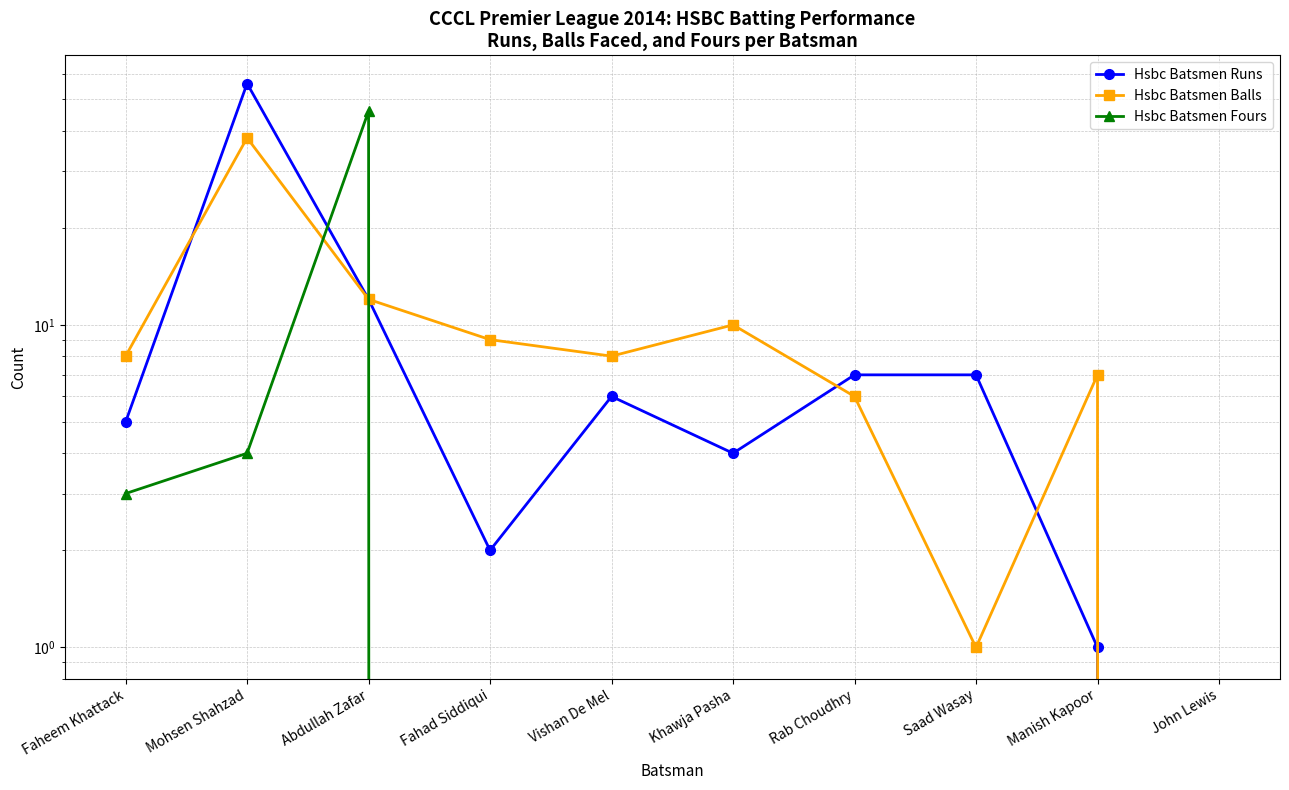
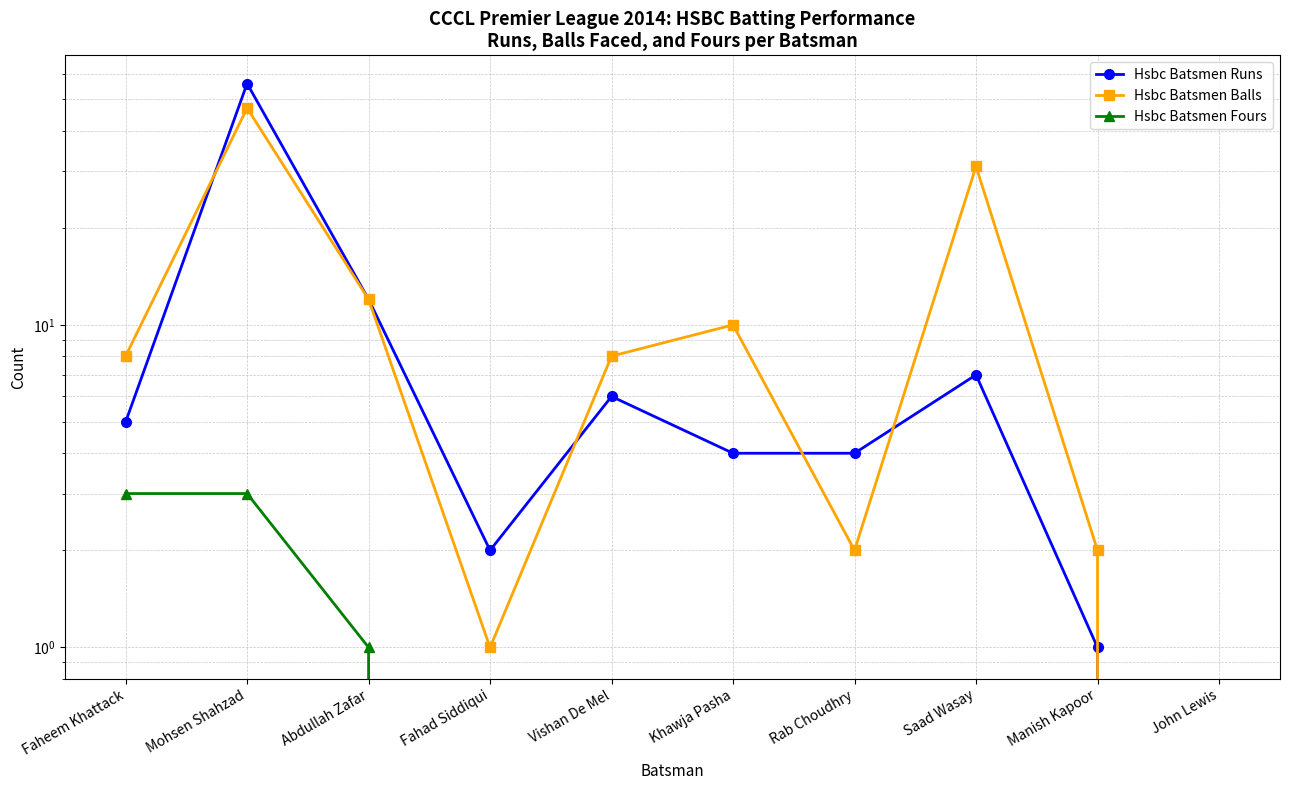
Hsbc Batsmen Balls, Mohsen Shahzad: 38 -> 47
Hsbc Batsmen Fours, Mohsen Shahzad: 4 -> 3
Hsbc Batsmen Fours, Abdullah Zafar: 46 -> 1
Hsbc Batsmen Balls, Fahad Siddiqui: 9 -> 1
Hsbc Batsmen Runs, Rab Choudhry: 7 -> 4
Hsbc Batsmen Balls, Rab Choudhry: 6 -> 2
Hsbc Batsmen Balls, Saad Wasay: 1 -> 31
Hsbc Batsmen Balls, Manish Kapoor: 7 -> 2
